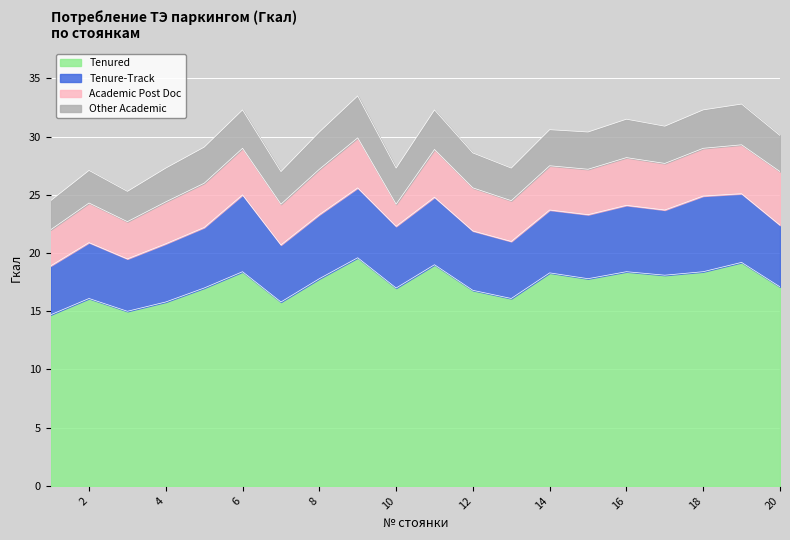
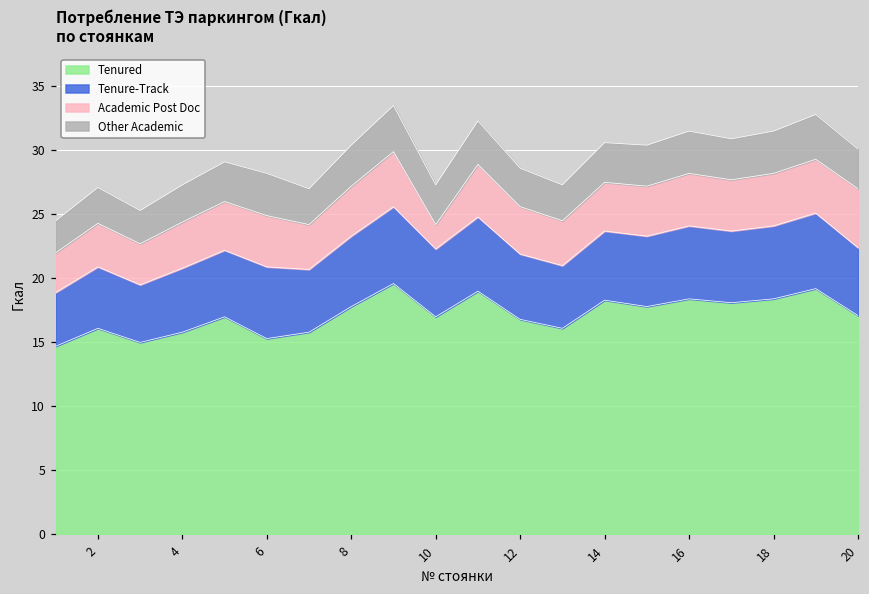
Tenured, 6: 18.4 -> 15.3
Tenure-Track, 6: 6.6 -> 5.6
Tenure-Track, 18: 6.5 -> 5.7
